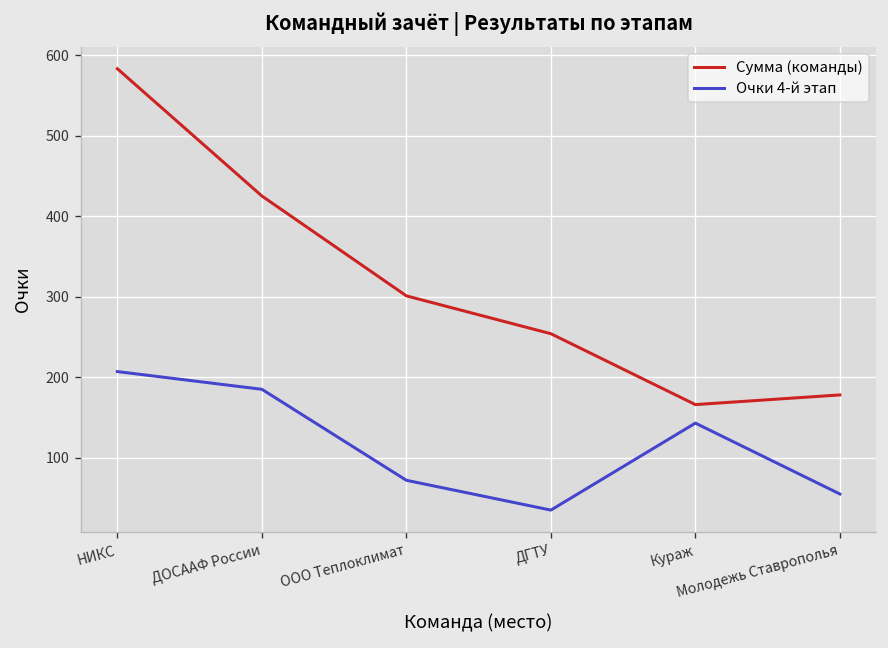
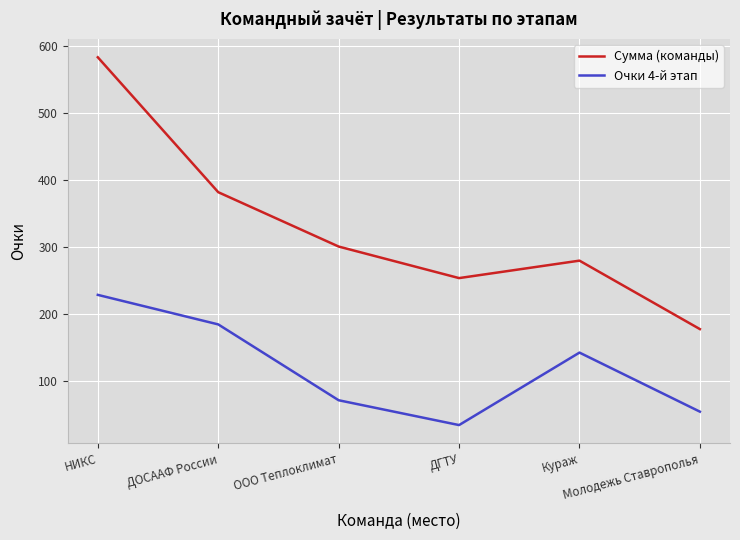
Очки 4-й этап, НИКС: 210 -> 230
Сумма (команды), ДОСААФ России: 430 -> 380
Сумма (команды), Кураж: 170 -> 280
